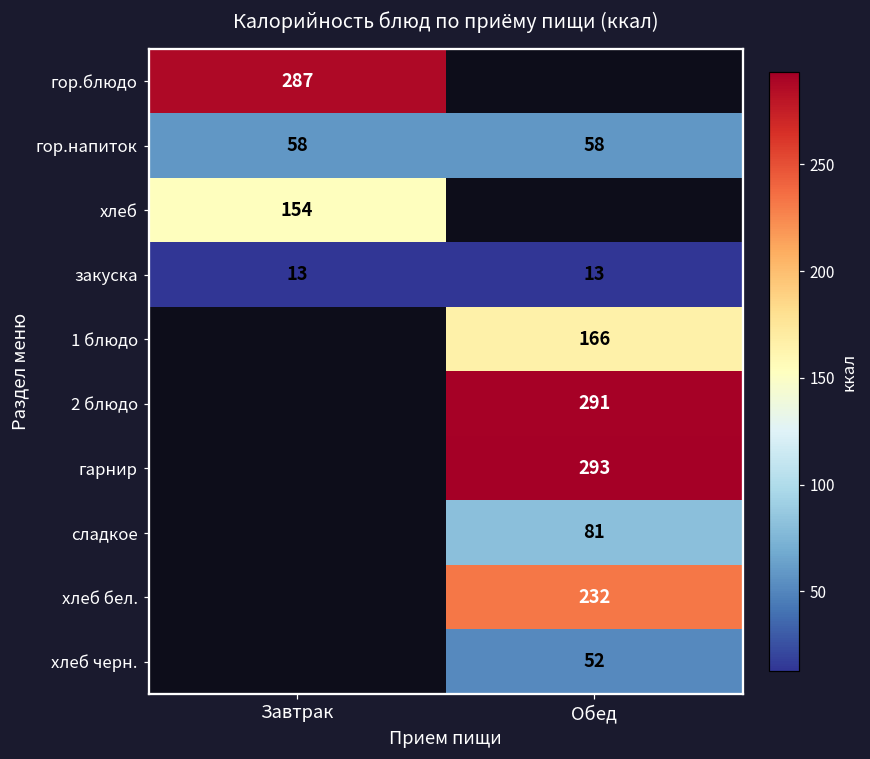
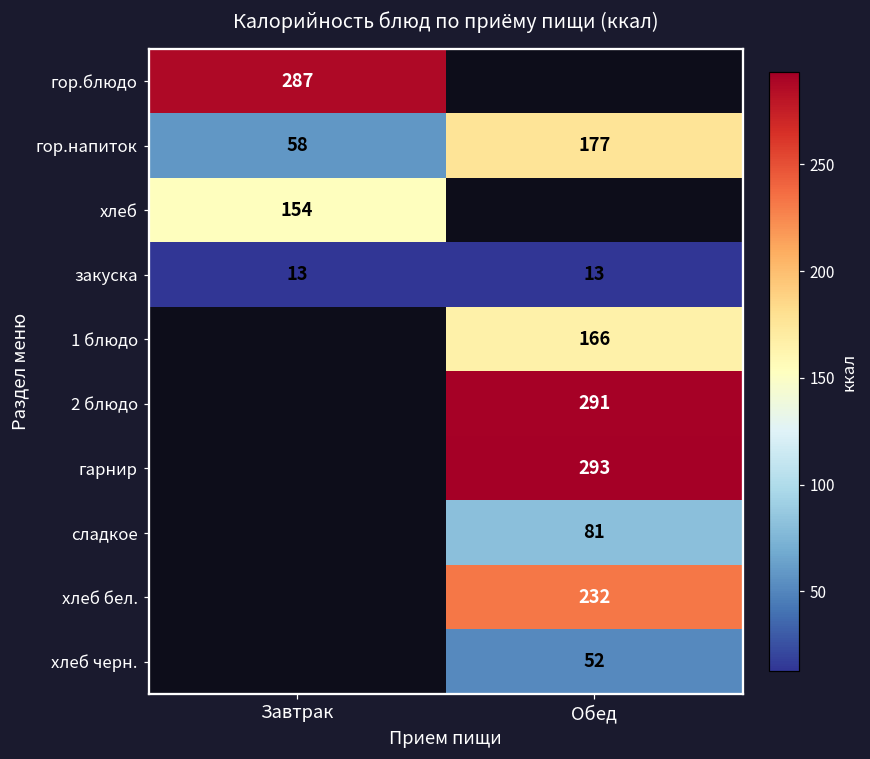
гор.напиток, Обед: 58 -> 177
